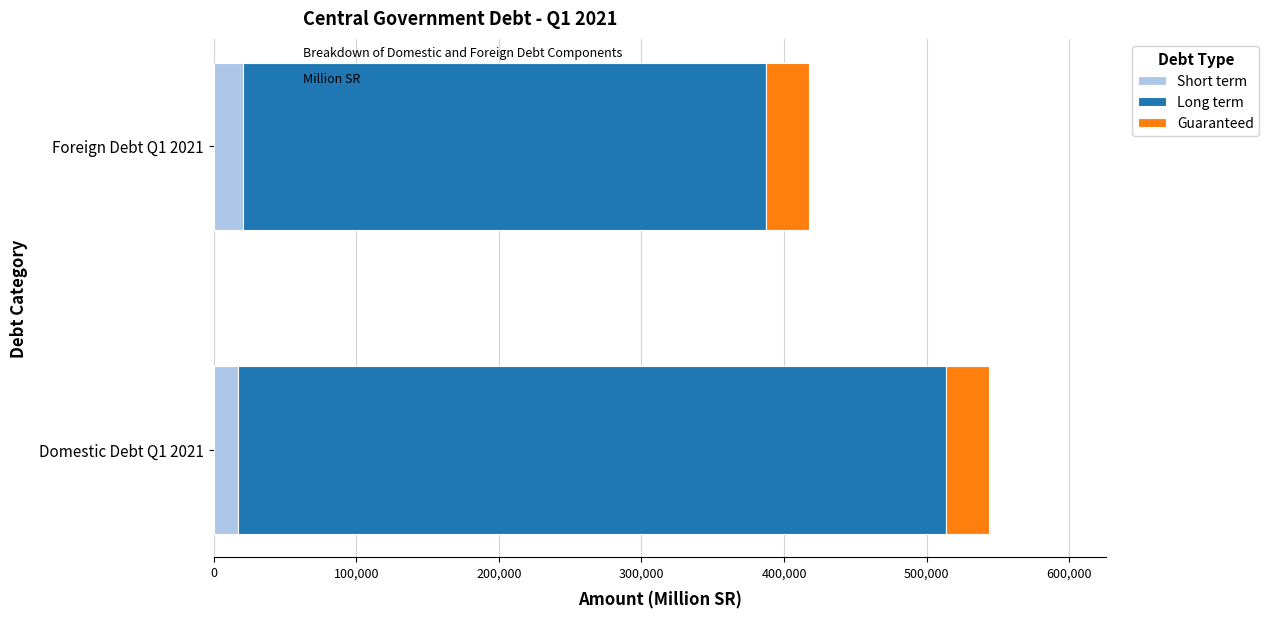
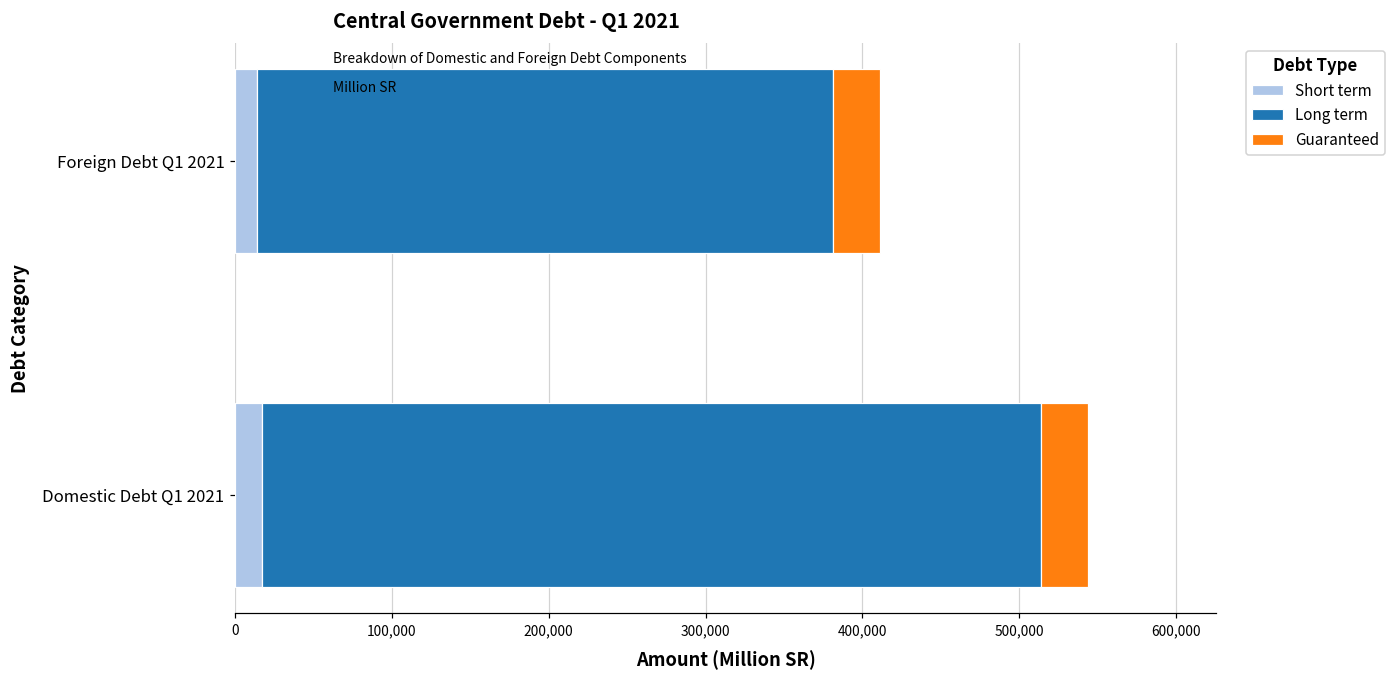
Short term, Foreign Debt Q1 2021: 21,000 -> 14,000
